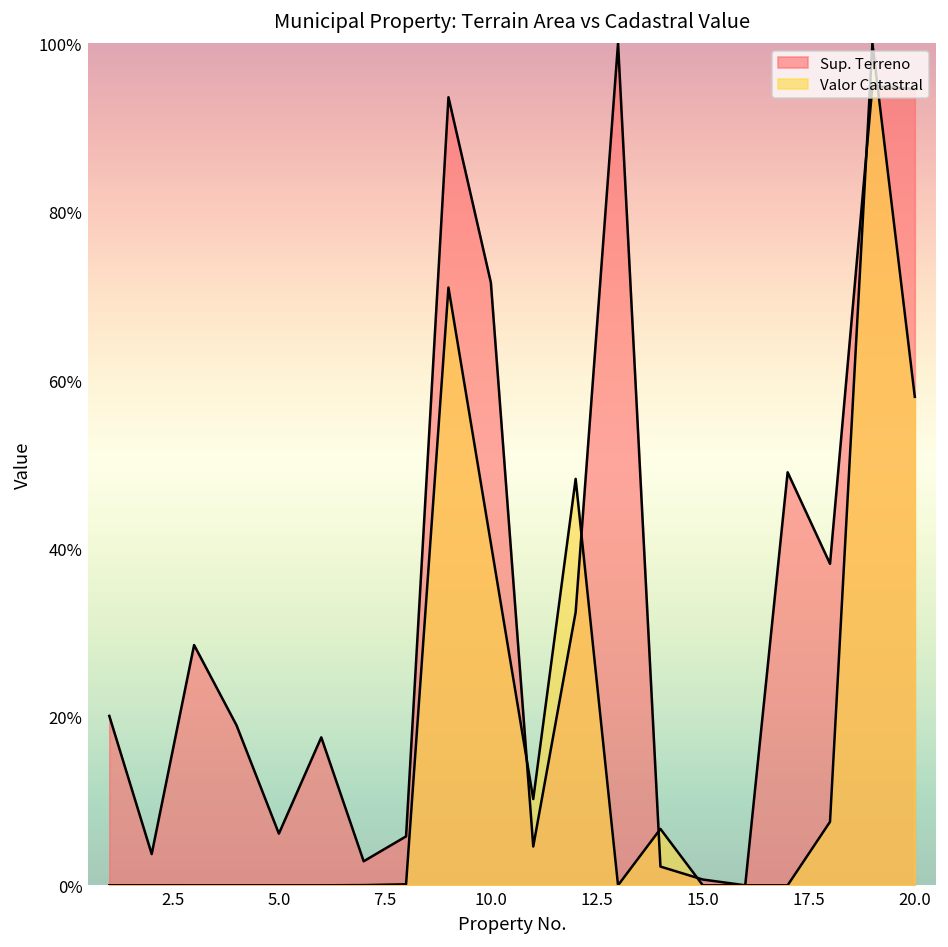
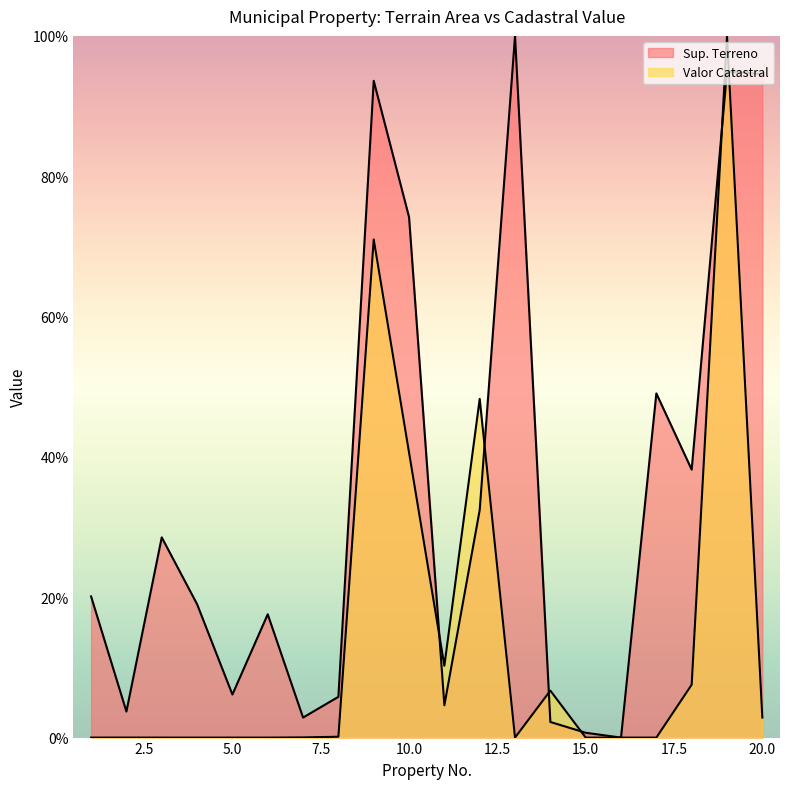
Sup. Terreno, 10.0: 72% -> 74%
Valor Catastral, 20.0: 58% -> 3%
